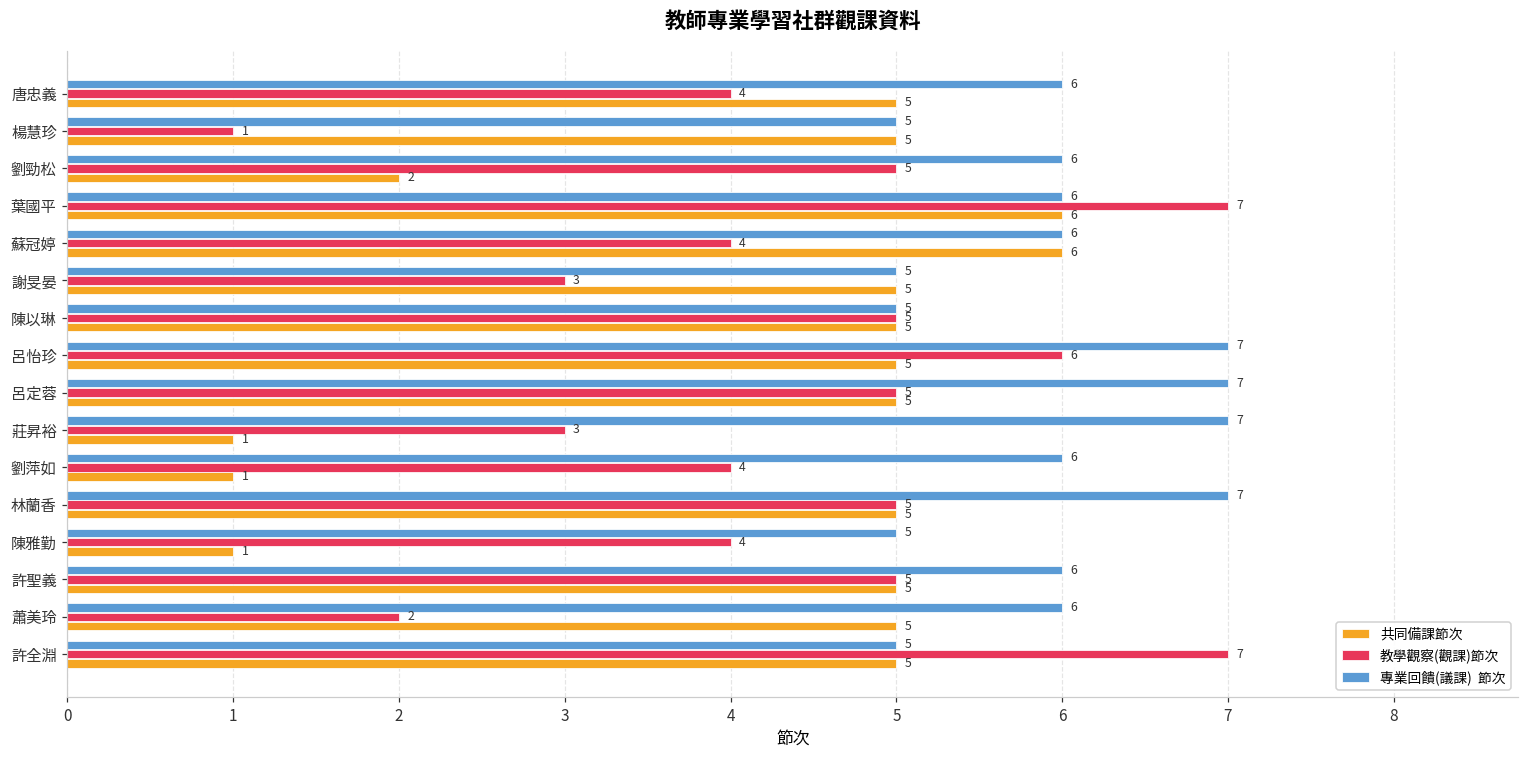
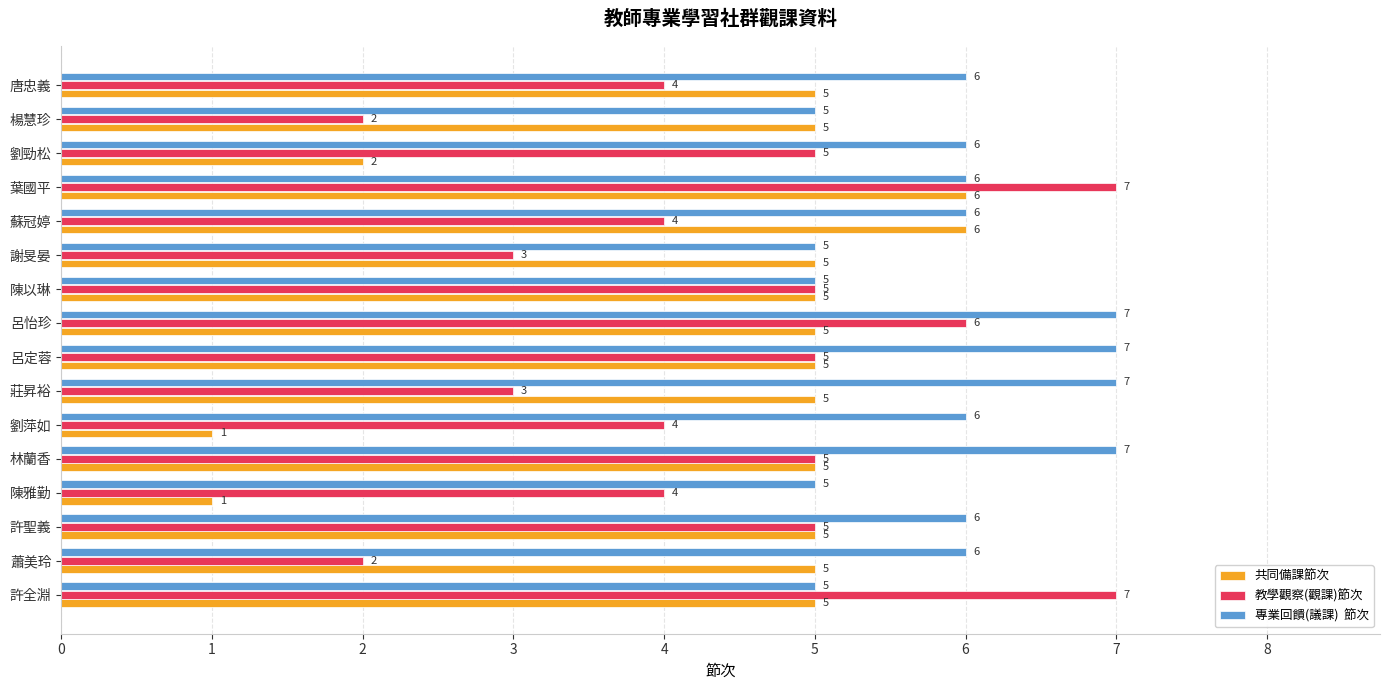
教學觀察(觀課)節次, 楊慧珍: 1 -> 2
共同備課節次, 莊昇裕: 1 -> 5
